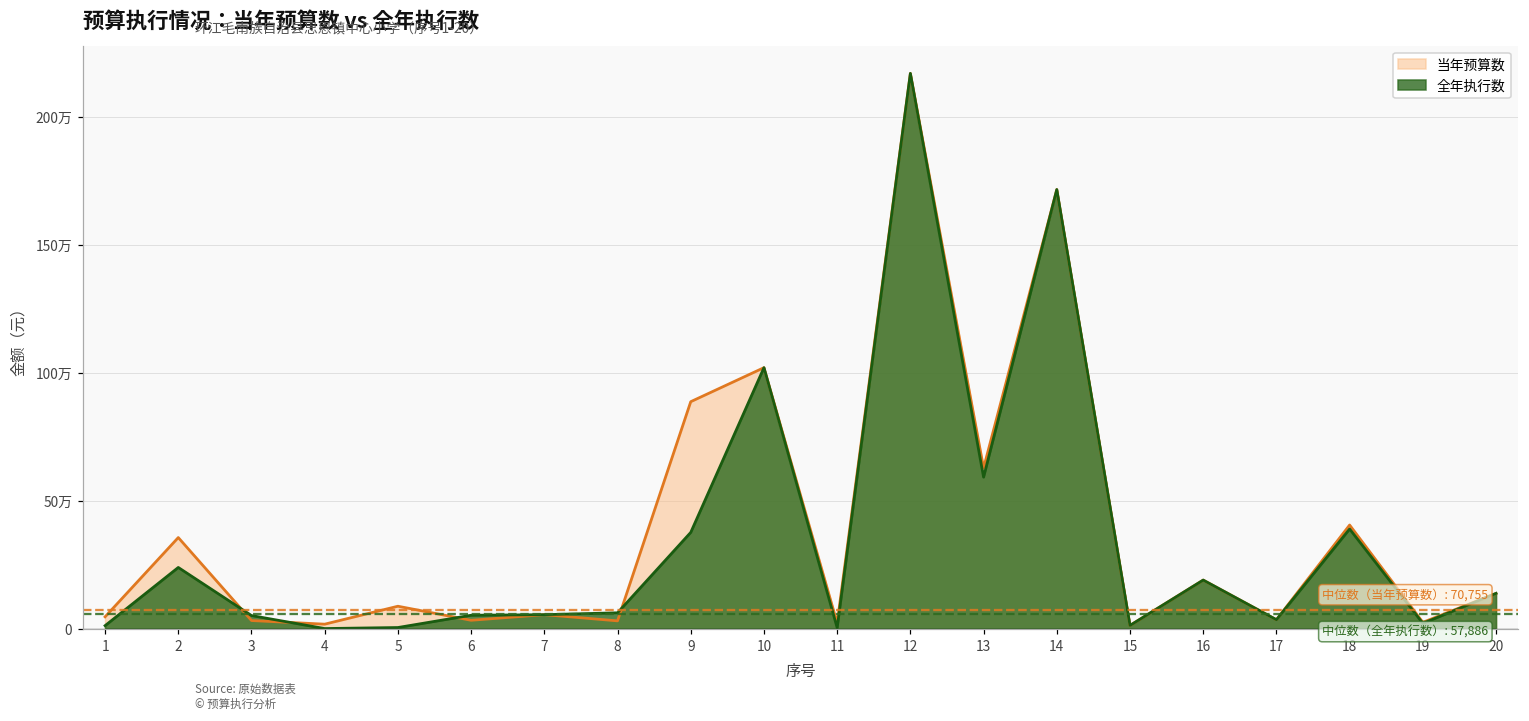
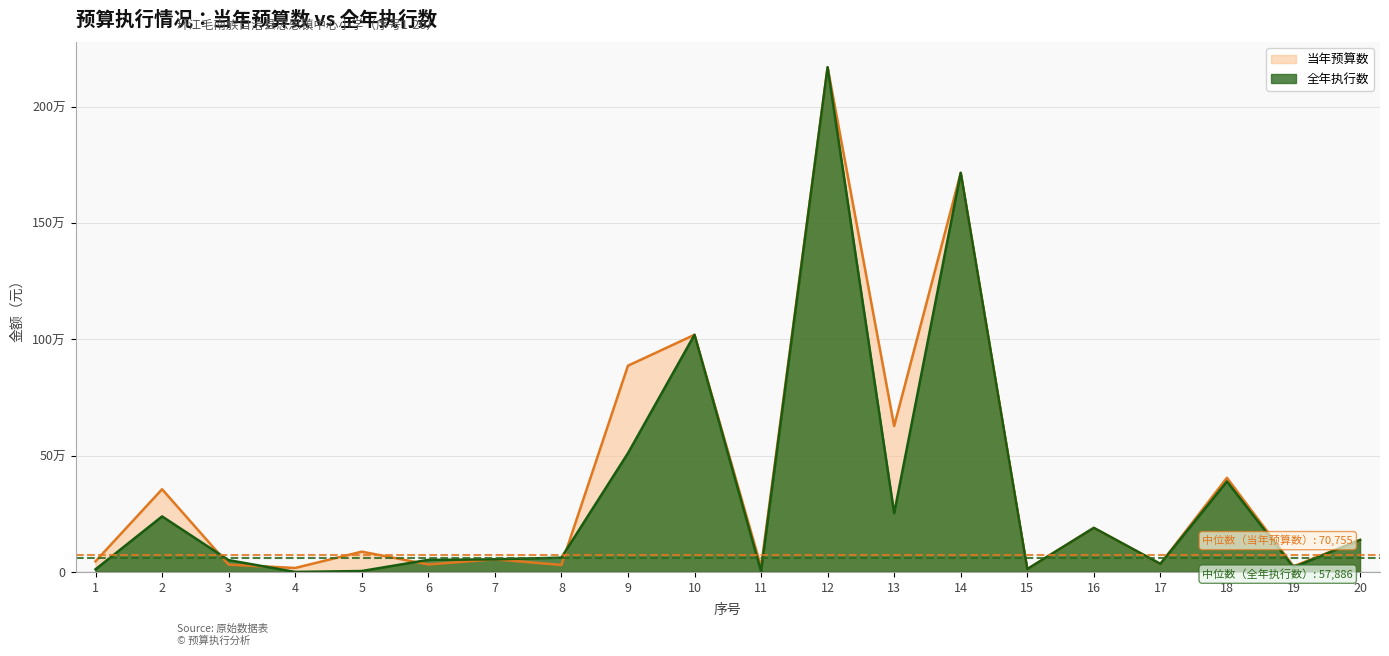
全年执行数, 9: 38万 -> 51万
全年执行数, 13: 59万 -> 25万
